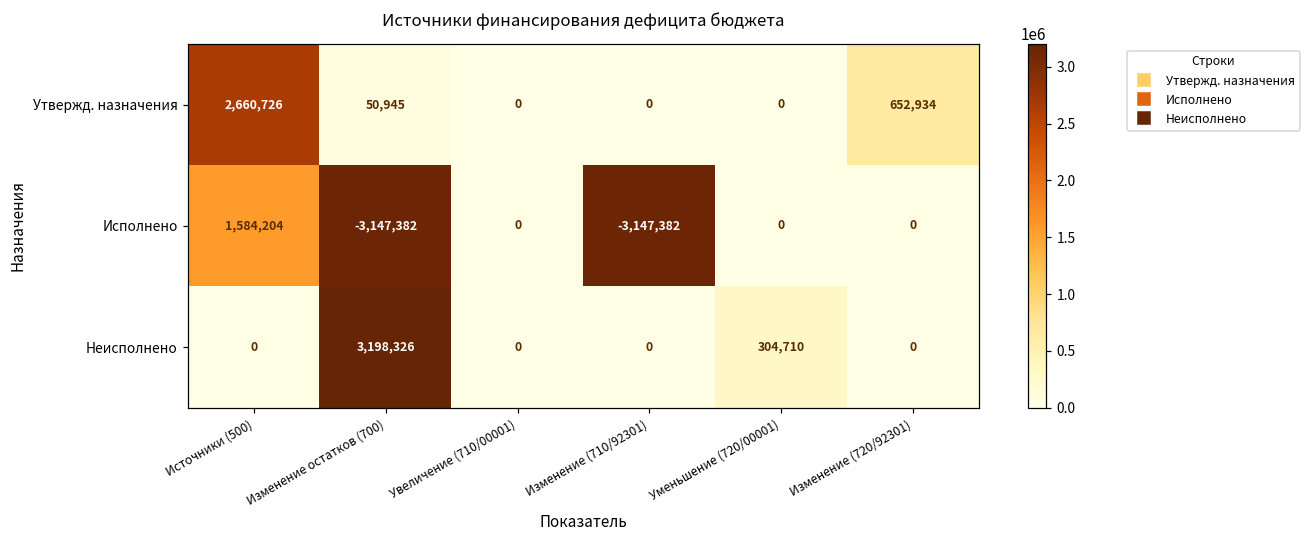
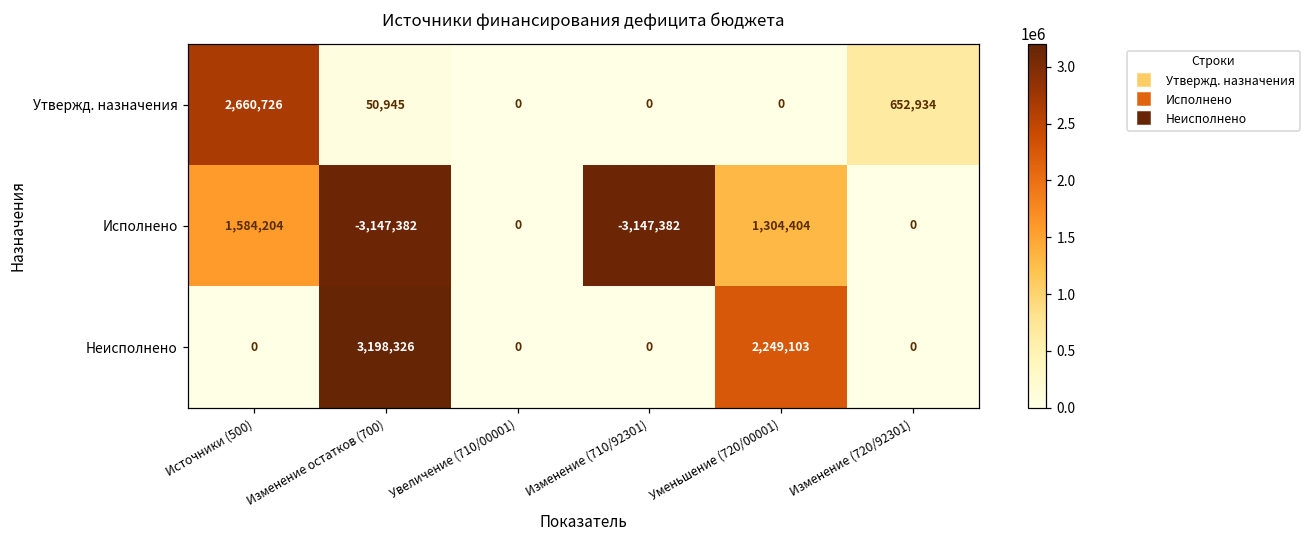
Исполнено, Уменьшение (720/00001): 0 -> 1,304,404
Неисполнено, Уменьшение (720/00001): 304,710 -> 2,249,103
